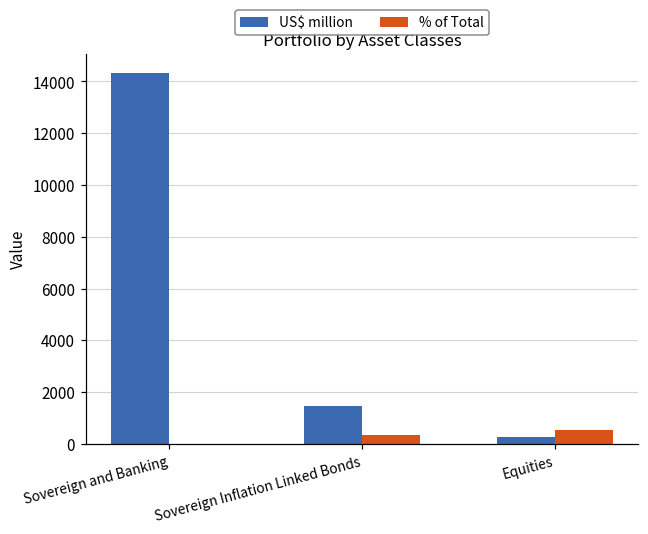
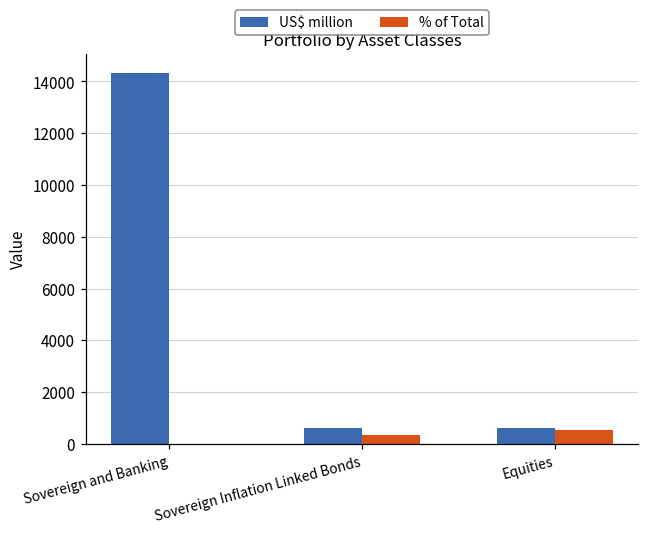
US$ million, Sovereign Inflation Linked Bonds: 1500 -> 600
US$ million, Equities: 200 -> 600
